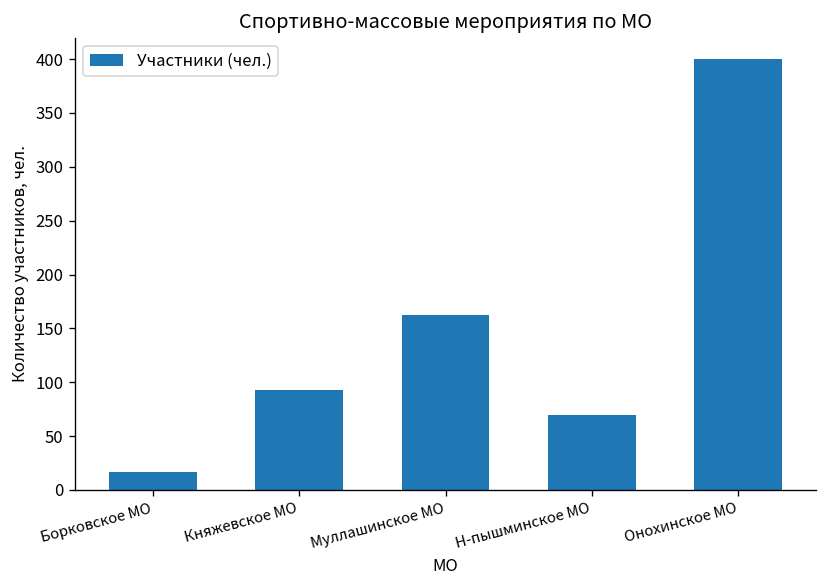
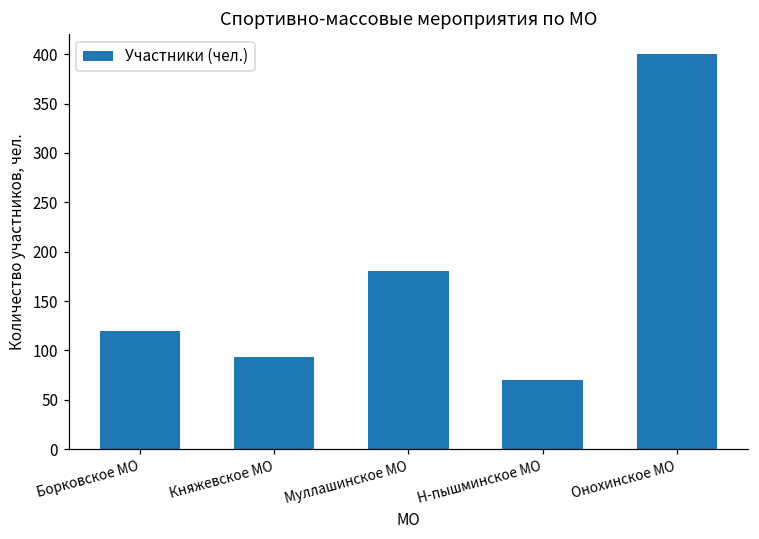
Борковское МО: 20 -> 120
Муллашинское МО: 160 -> 180
